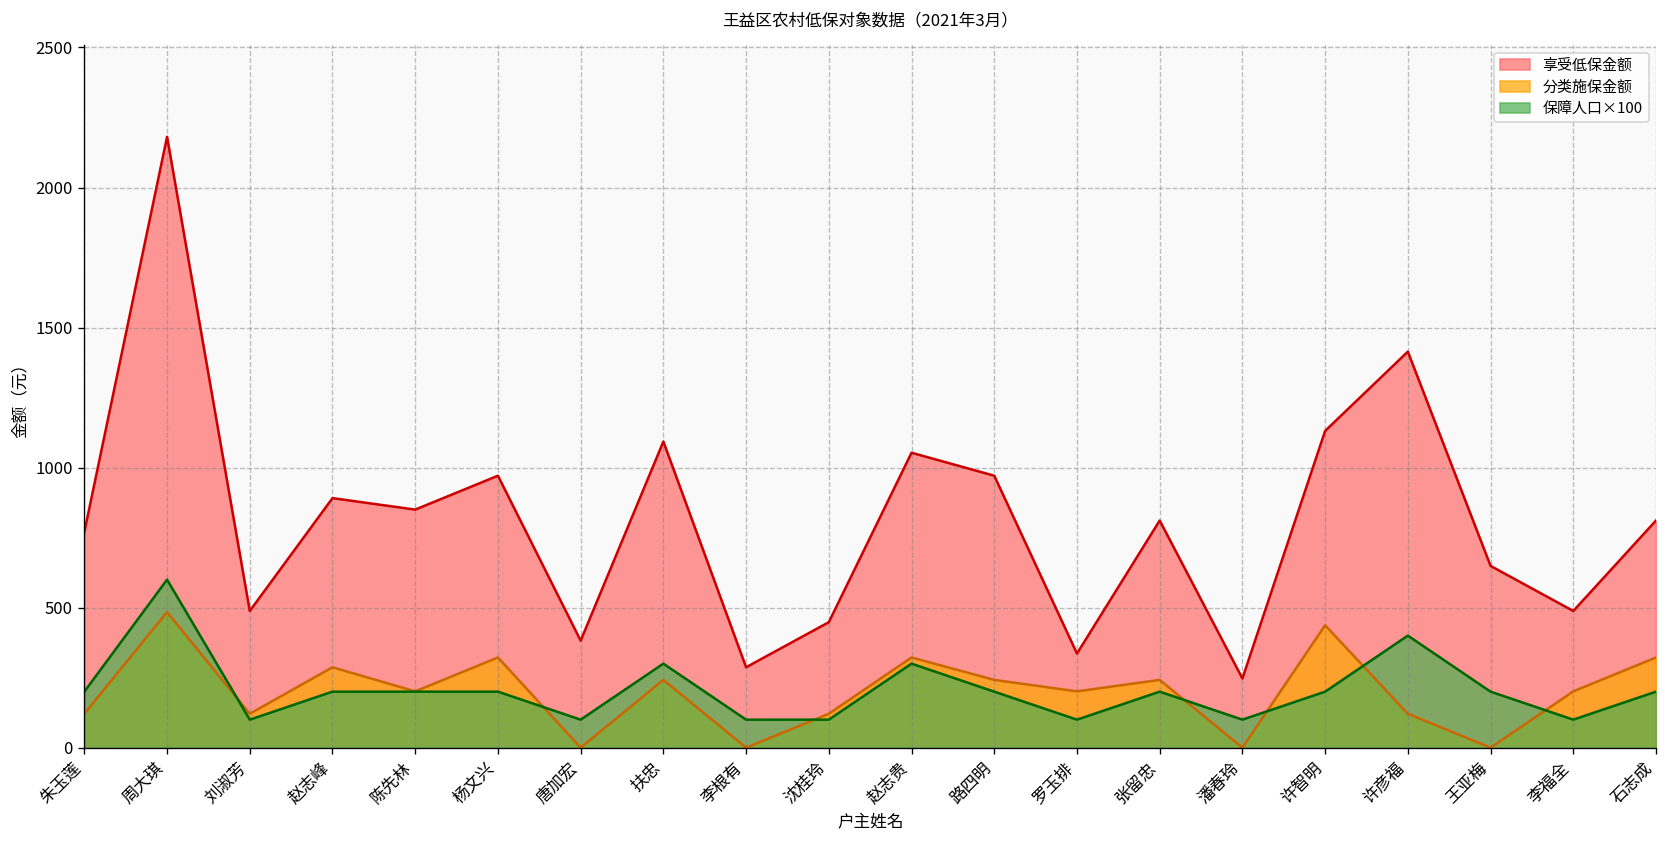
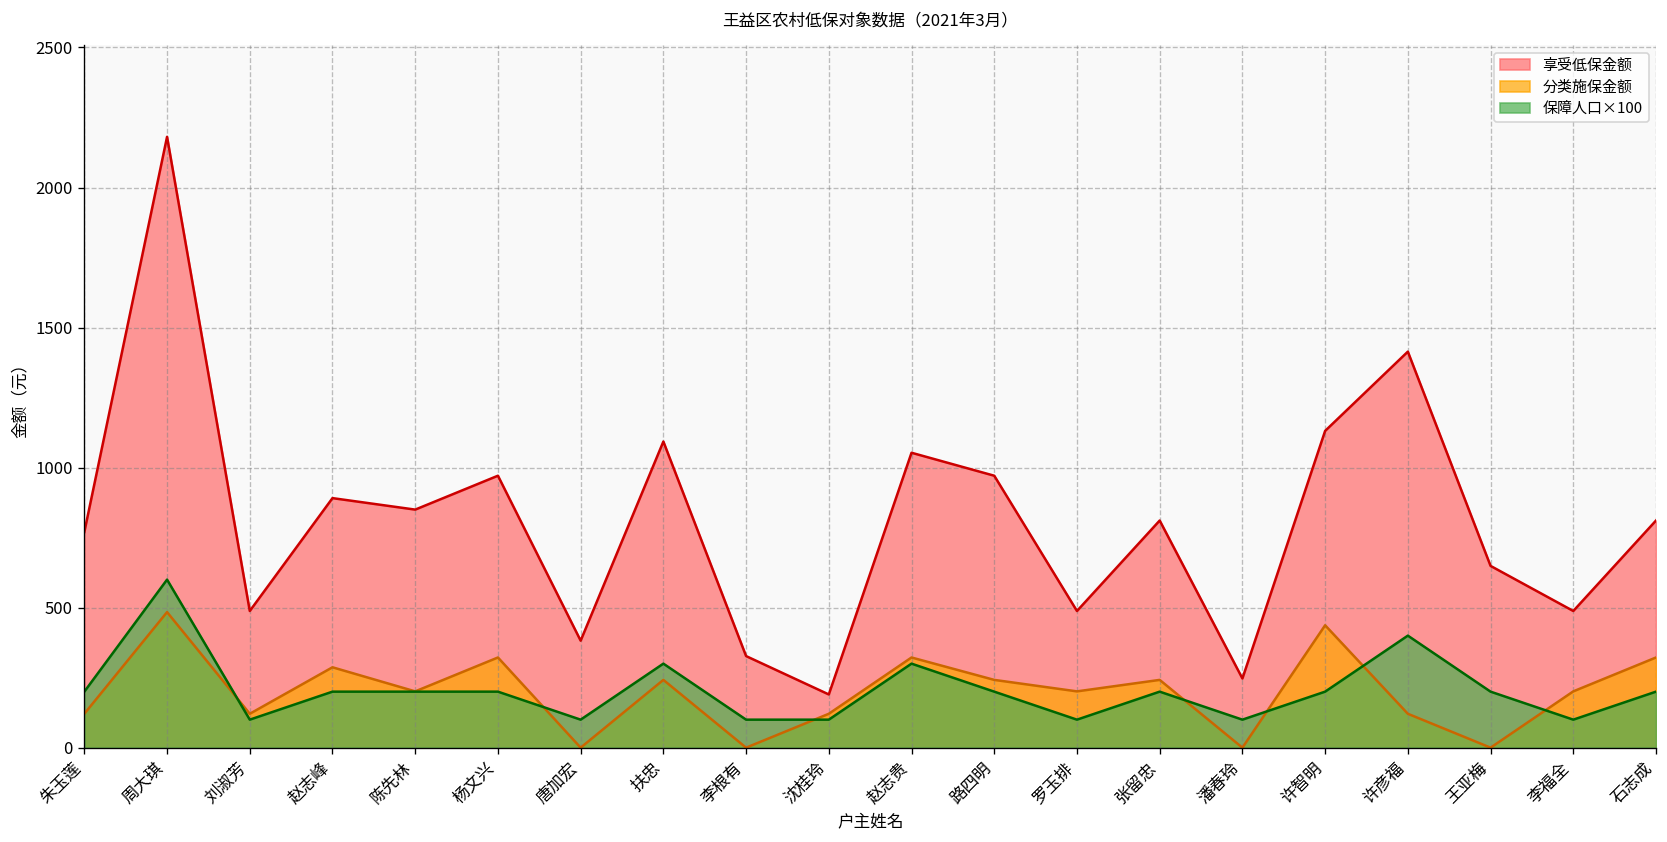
享受低保金额, 李根有: 290 -> 330
享受低保金额, 沈桂玲: 450 -> 190
享受低保金额, 罗玉排: 340 -> 490
